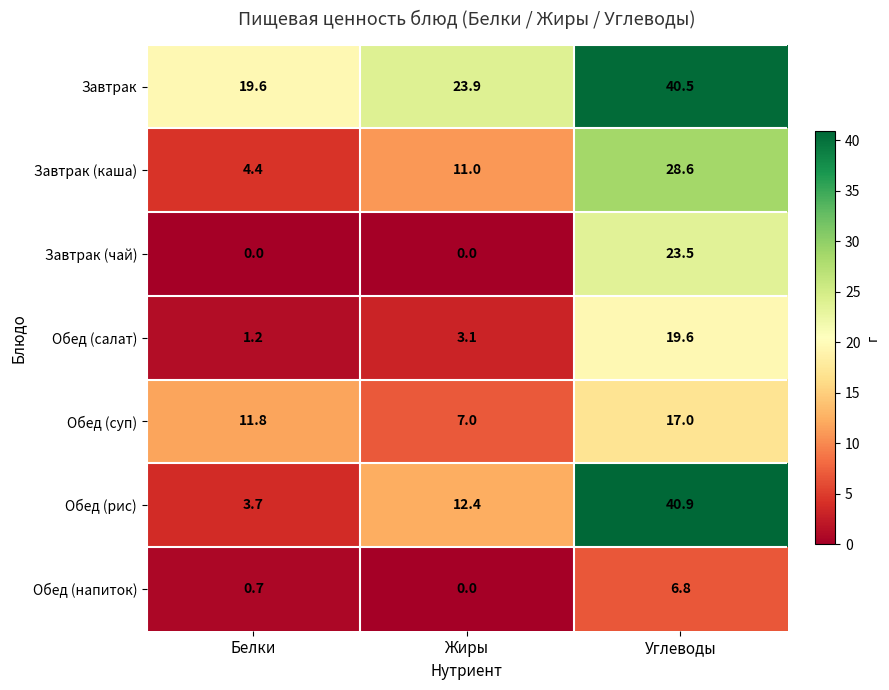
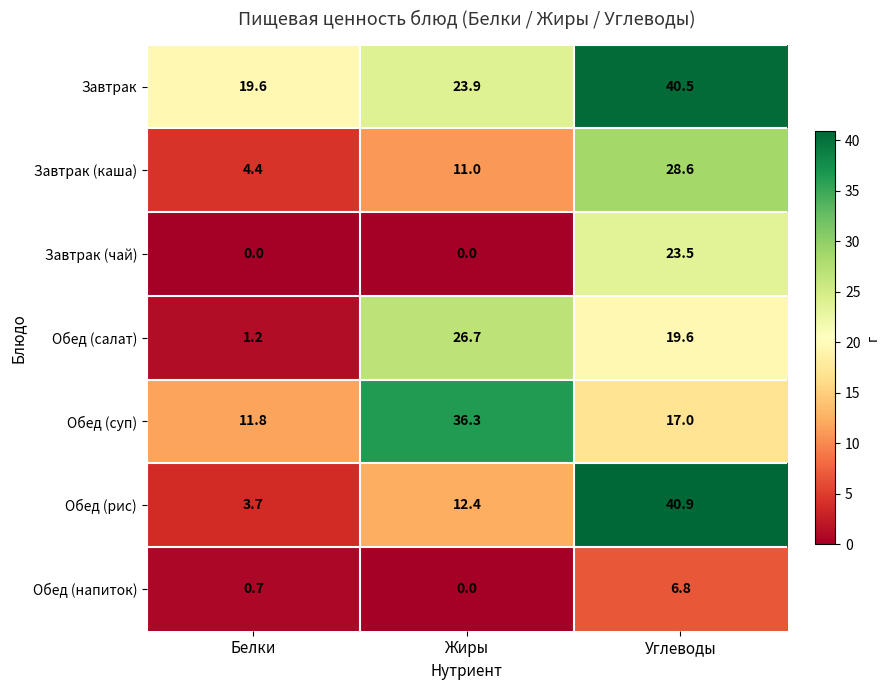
Обед (салат), Жиры: 3.1 -> 26.7
Обед (суп), Жиры: 7.0 -> 36.3
